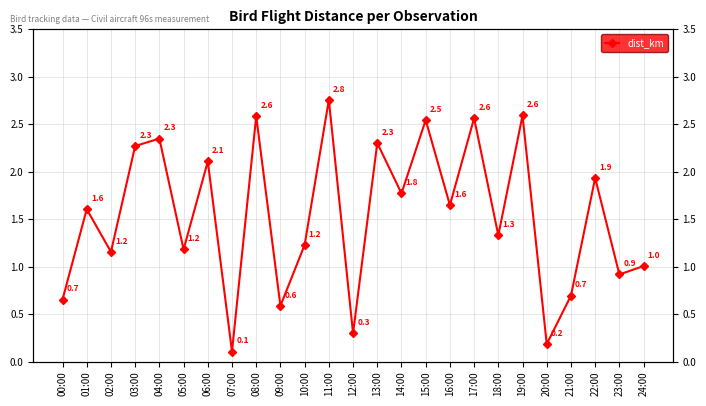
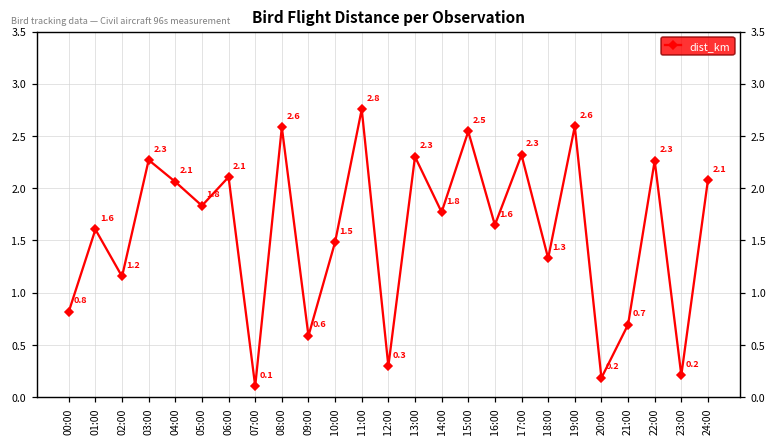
00:00: 0.7 -> 0.8
04:00: 2.3 -> 2.1
05:00: 1.2 -> 1.8
10:00: 1.2 -> 1.5
17:00: 2.6 -> 2.3
22:00: 1.9 -> 2.3
23:00: 0.9 -> 0.2
24:00: 1.0 -> 2.1
